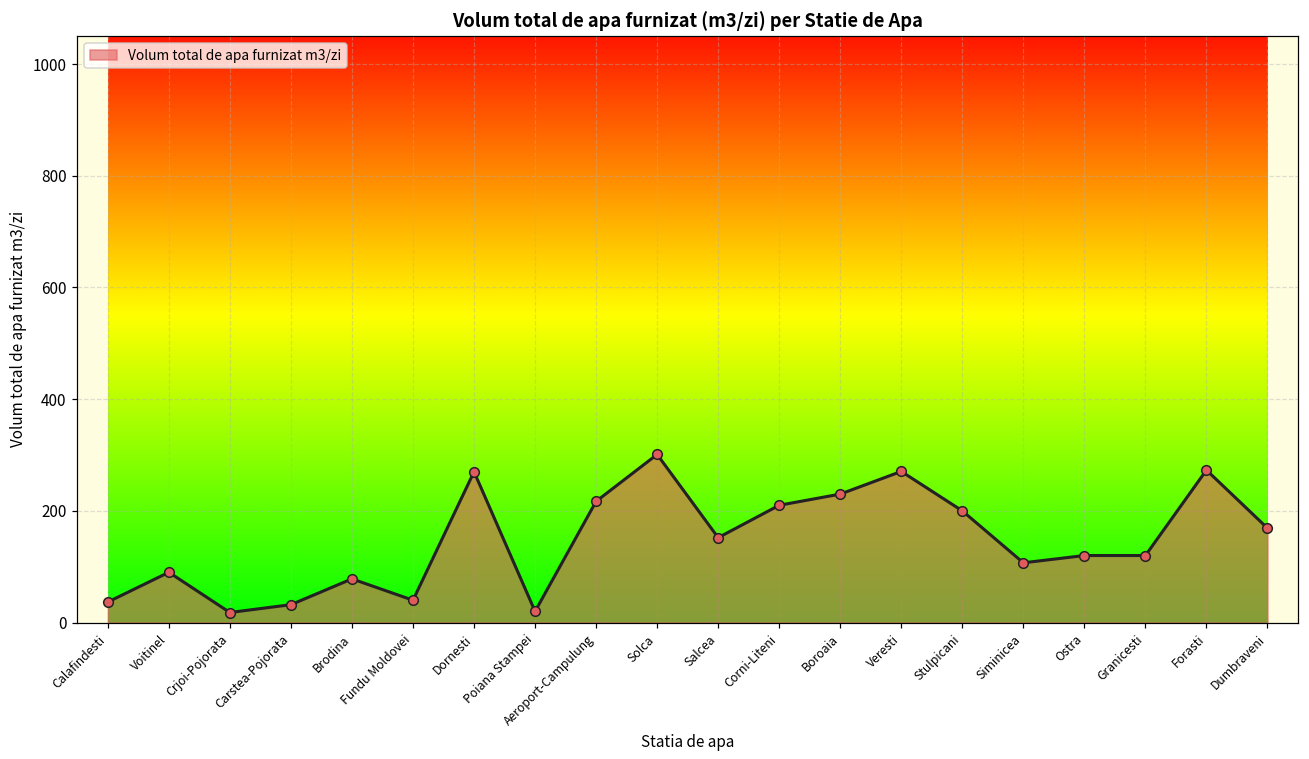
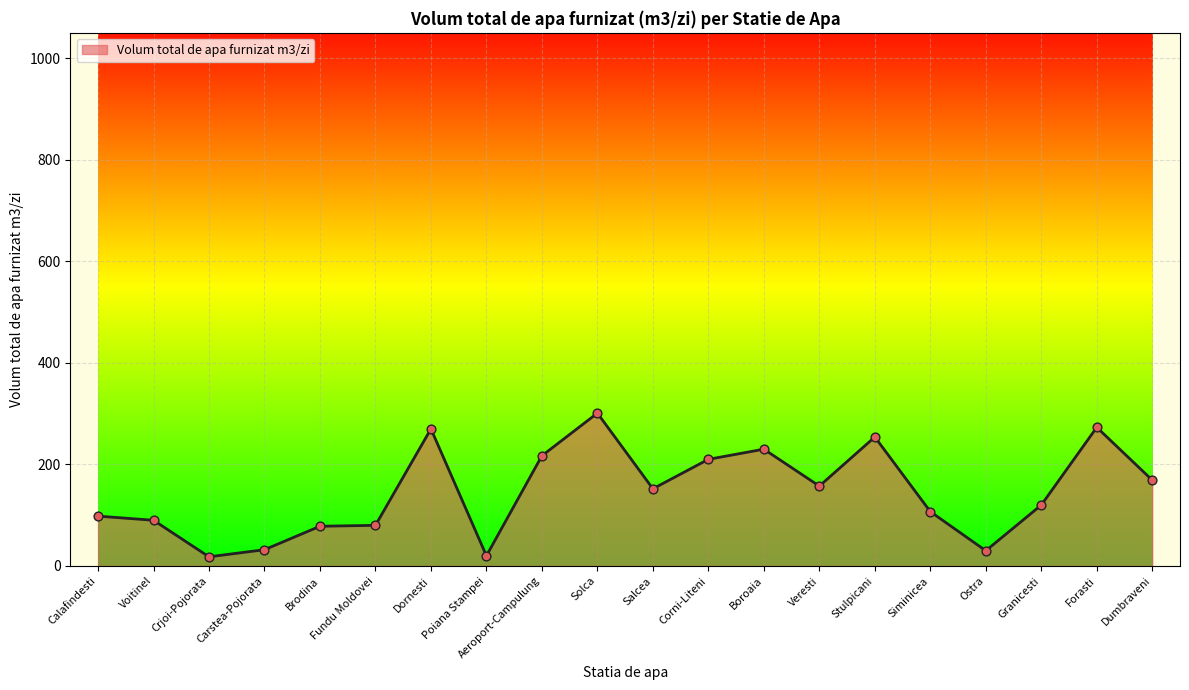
Calafindesti: 40 -> 100
Fundu Moldovei: 40 -> 80
Veresti: 270 -> 160
Stulpicani: 200 -> 250
Ostra: 120 -> 30
